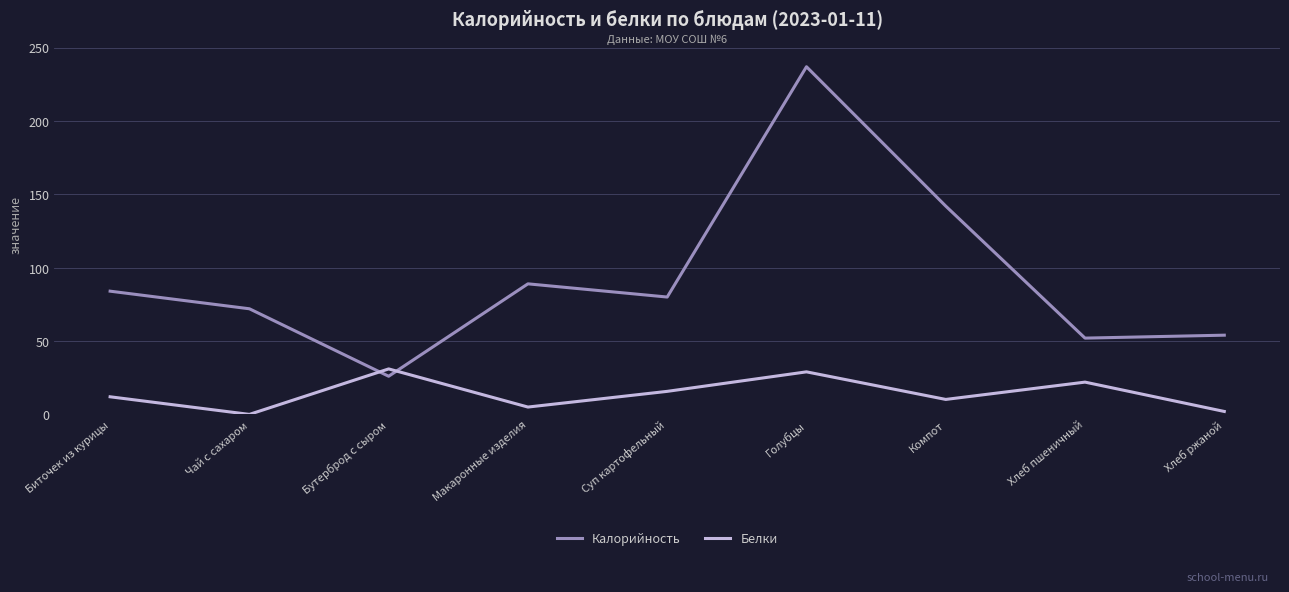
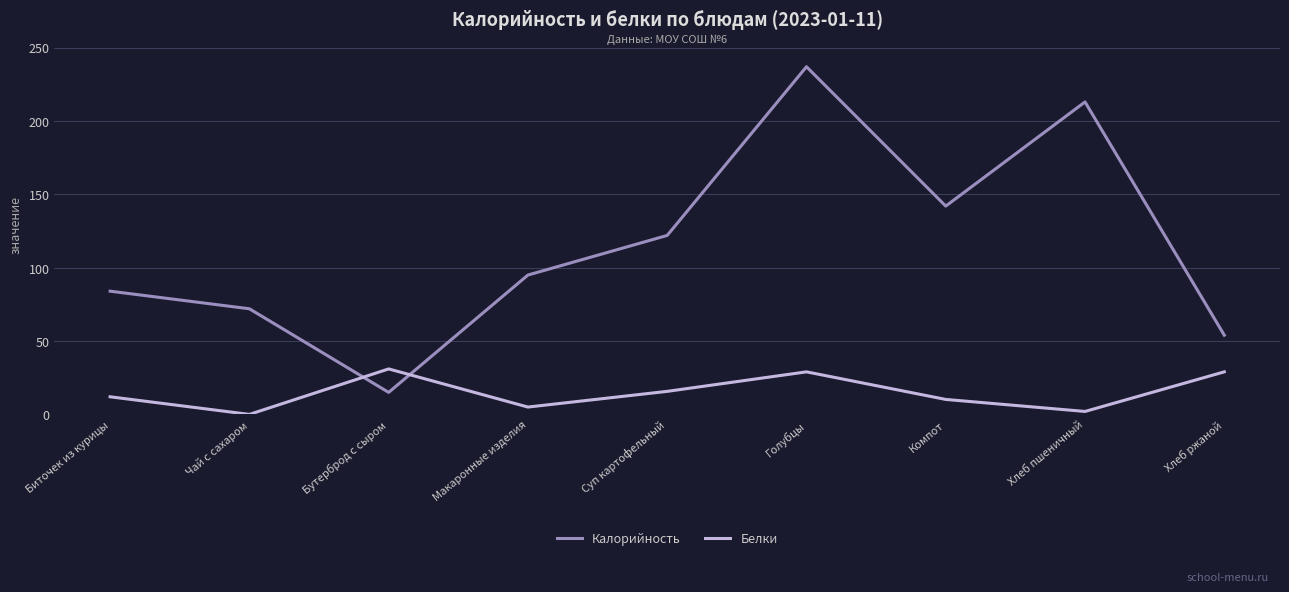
Калорийность, Бутерброд с сыром: 26 -> 15
Калорийность, Макаронные изделия: 89 -> 95
Калорийность, Суп картофельный: 80 -> 122
Калорийность, Хлеб пшеничный: 52 -> 213
Белки, Хлеб пшеничный: 22 -> 2
Белки, Хлеб ржаной: 2 -> 29
